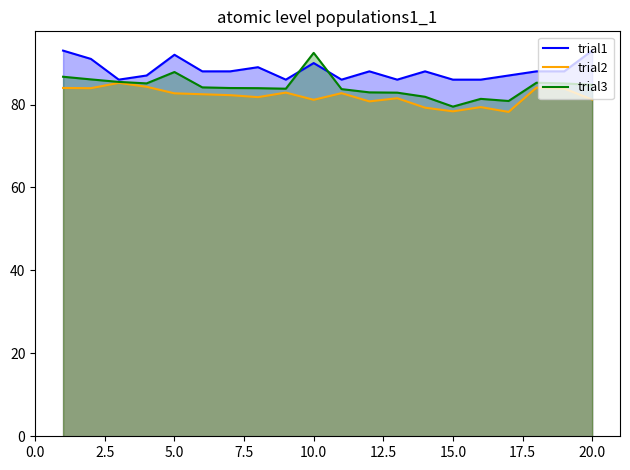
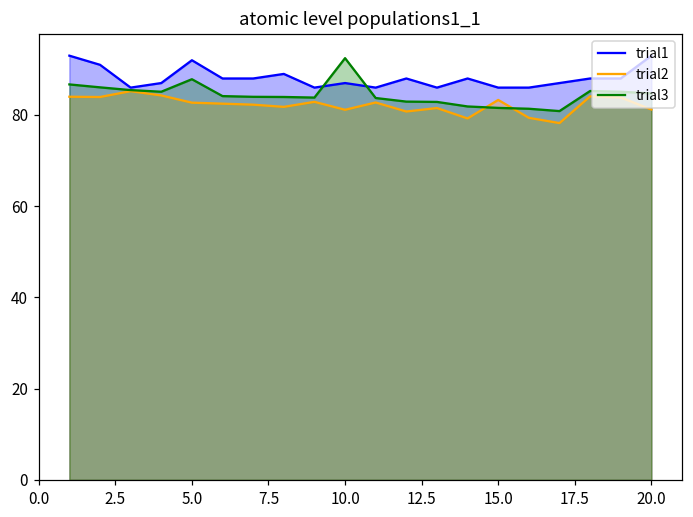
trial1, 10.0: 90 -> 87
trial2, 15.0: 78 -> 83
trial3, 15.0: 79 -> 82
